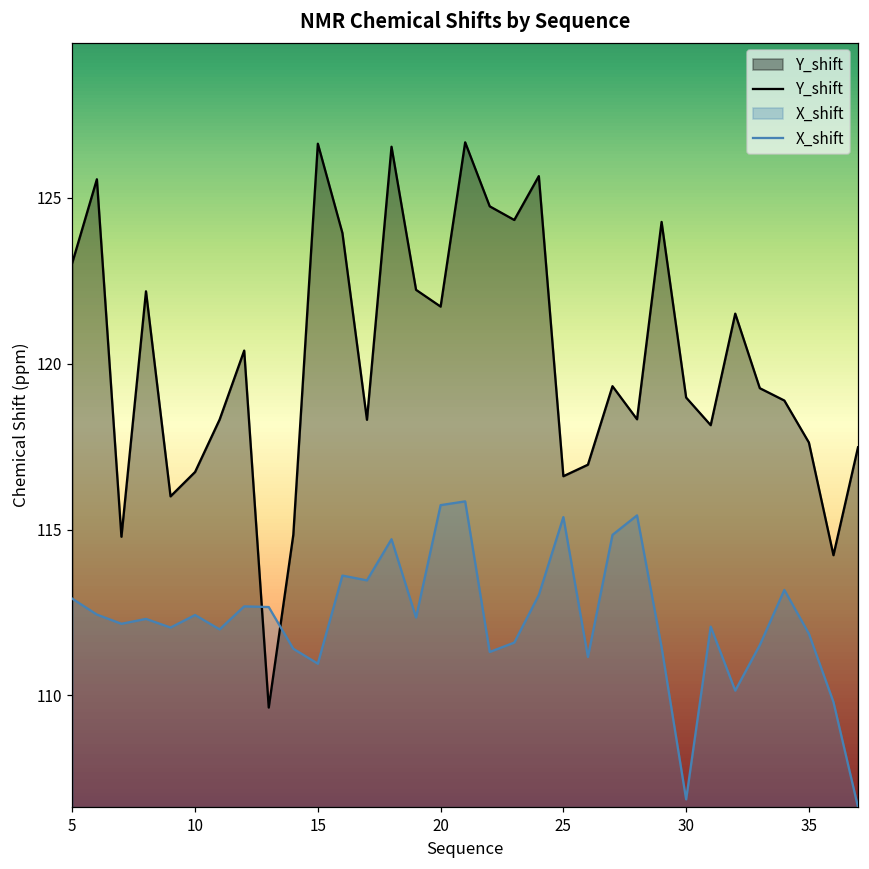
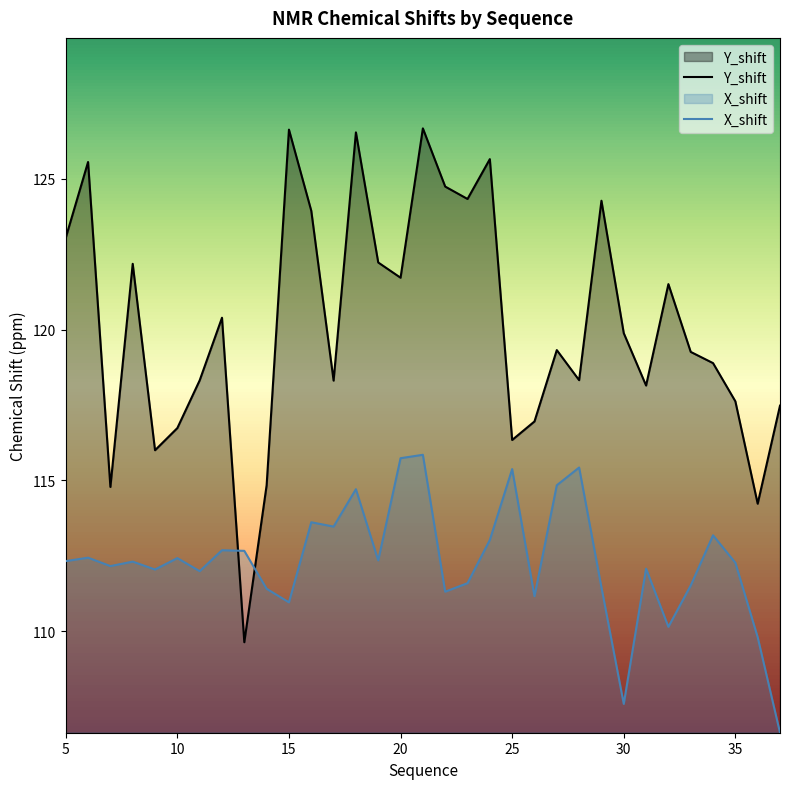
X_shift, 5: 112.9 -> 112.3
Y_shift, 25: 116.6 -> 116.3
Y_shift, 30: 119.0 -> 119.9
X_shift, 30: 106.9 -> 107.6
X_shift, 35: 111.9 -> 112.3
